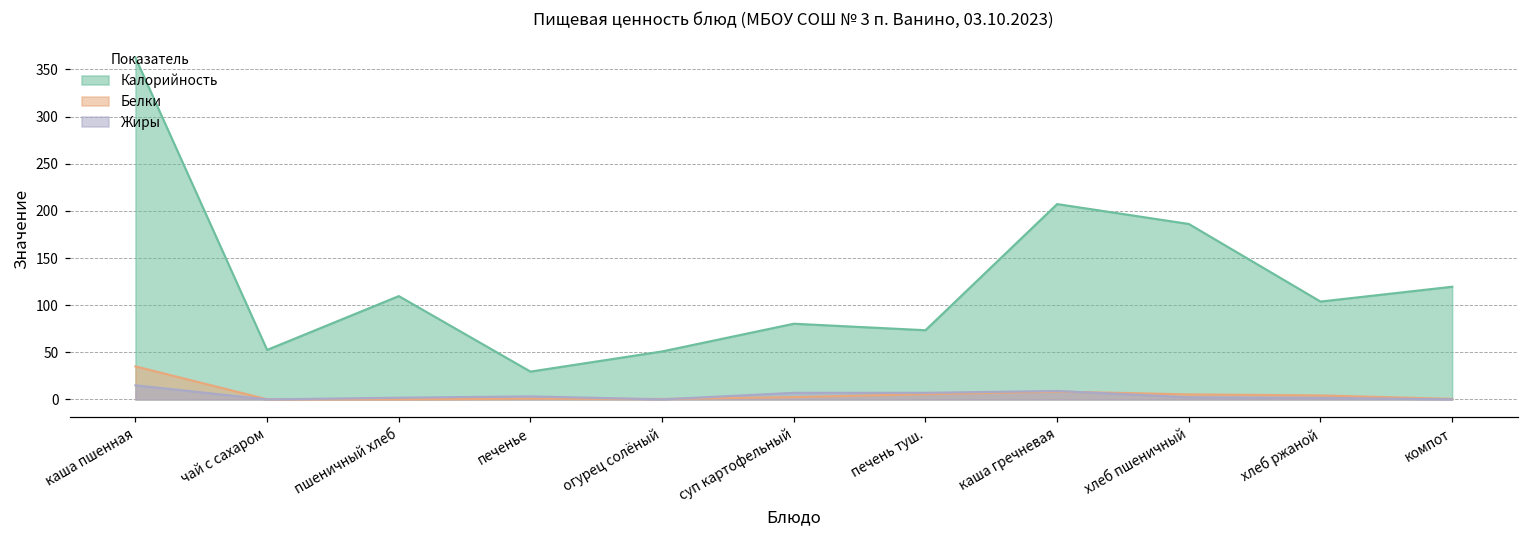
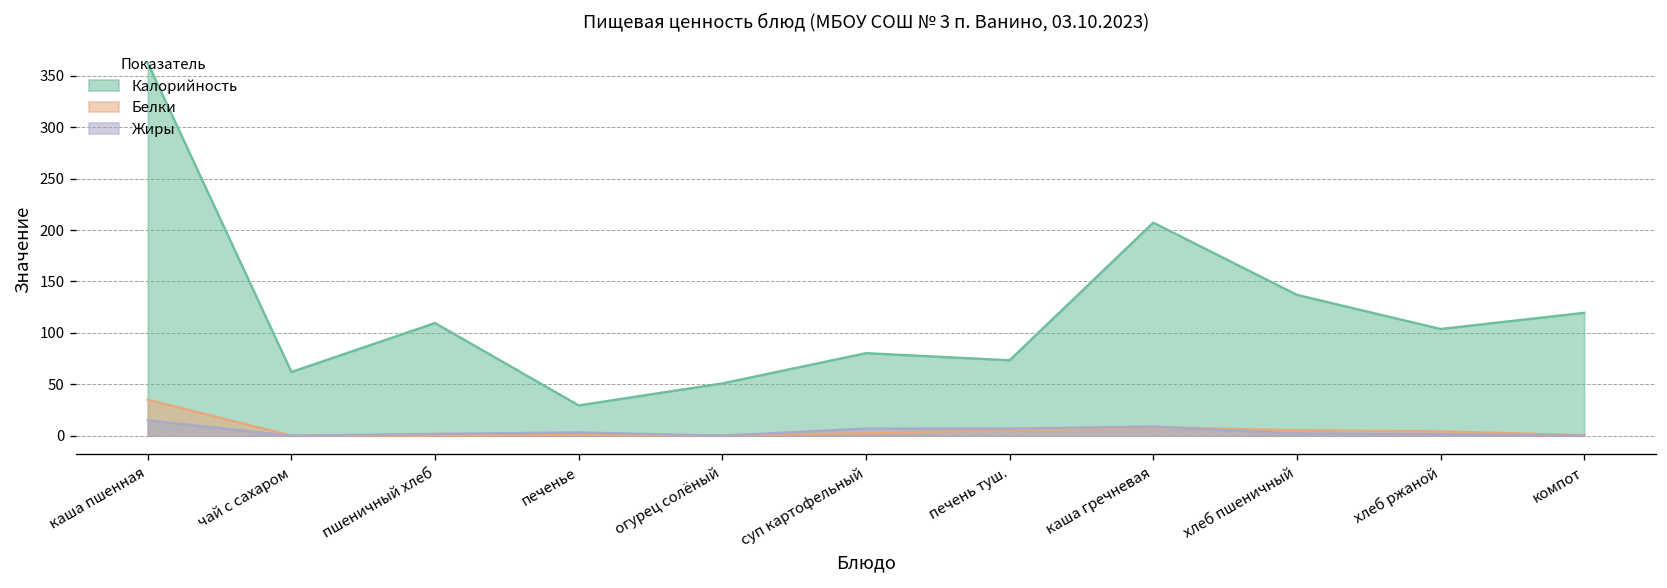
Калорийность, чай с сахаром: 50 -> 60
Калорийность, хлеб пшеничный: 190 -> 140
